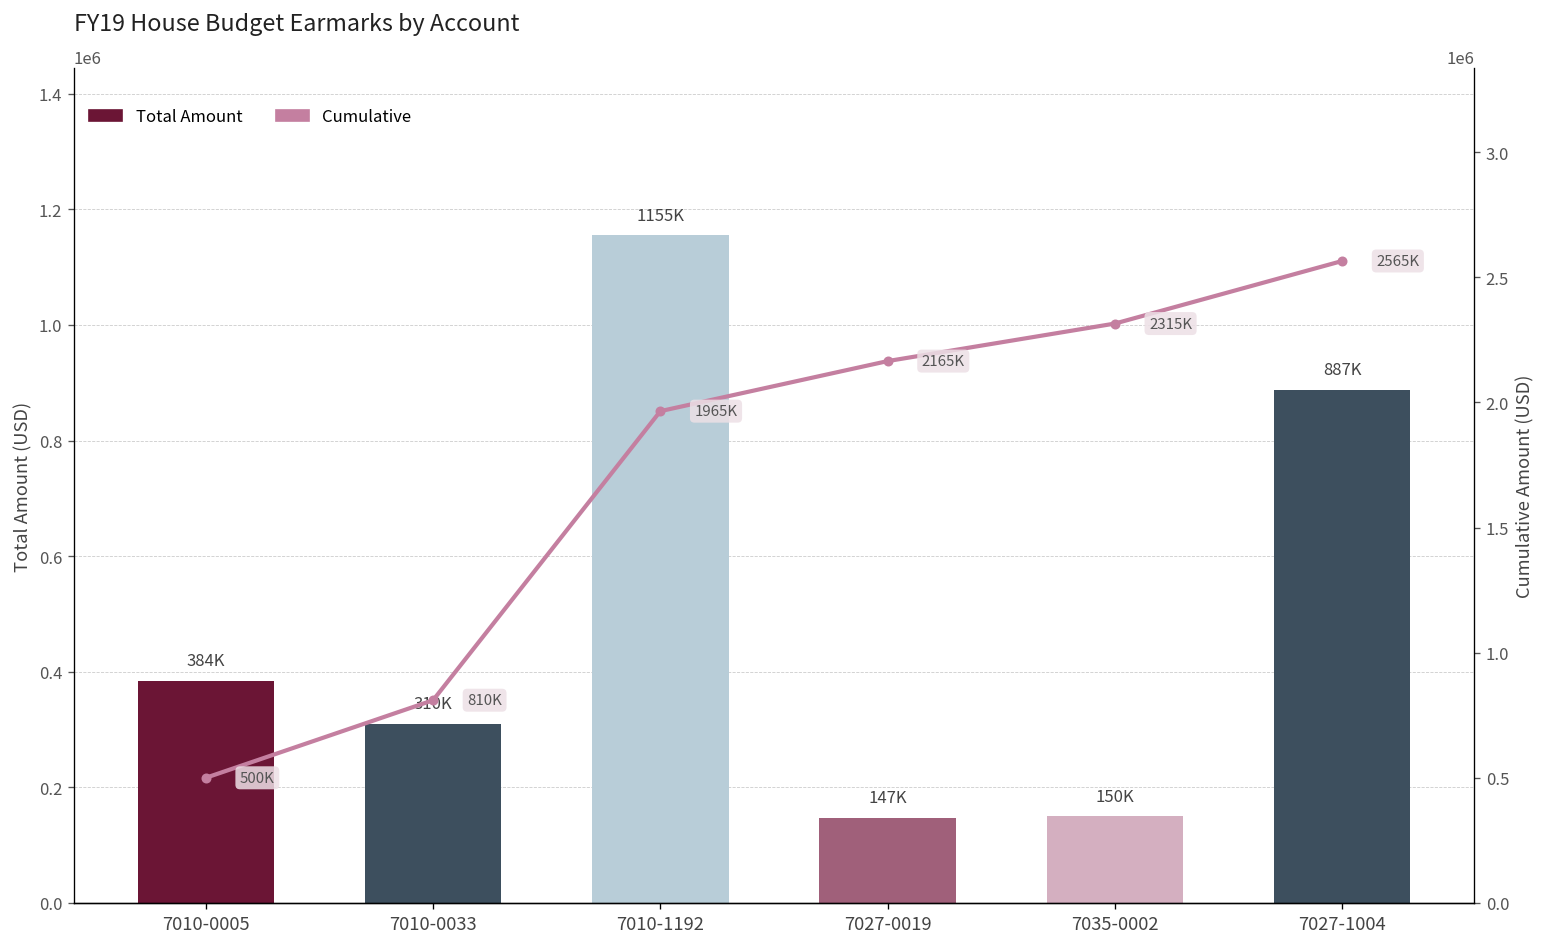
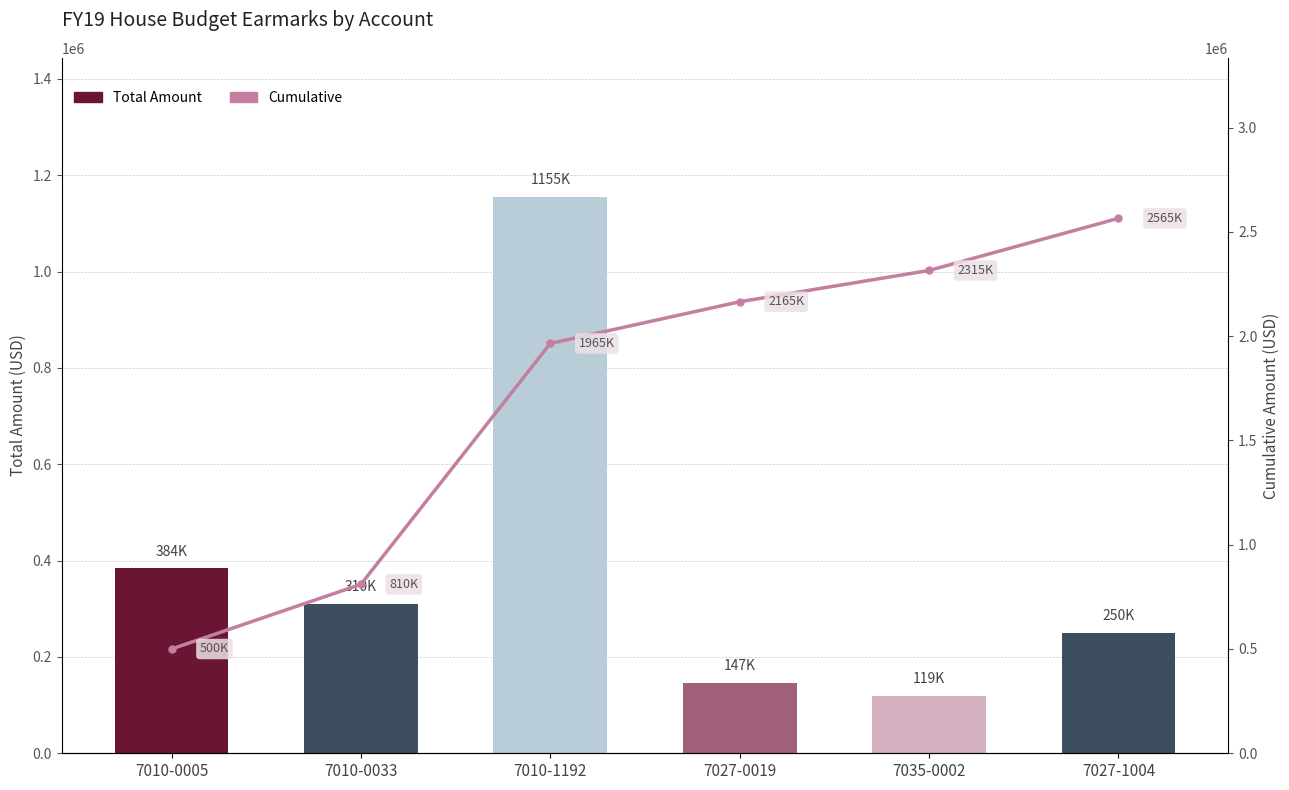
Total Amount, 7035-0002: 150K -> 119K
Total Amount, 7027-1004: 887K -> 250K
